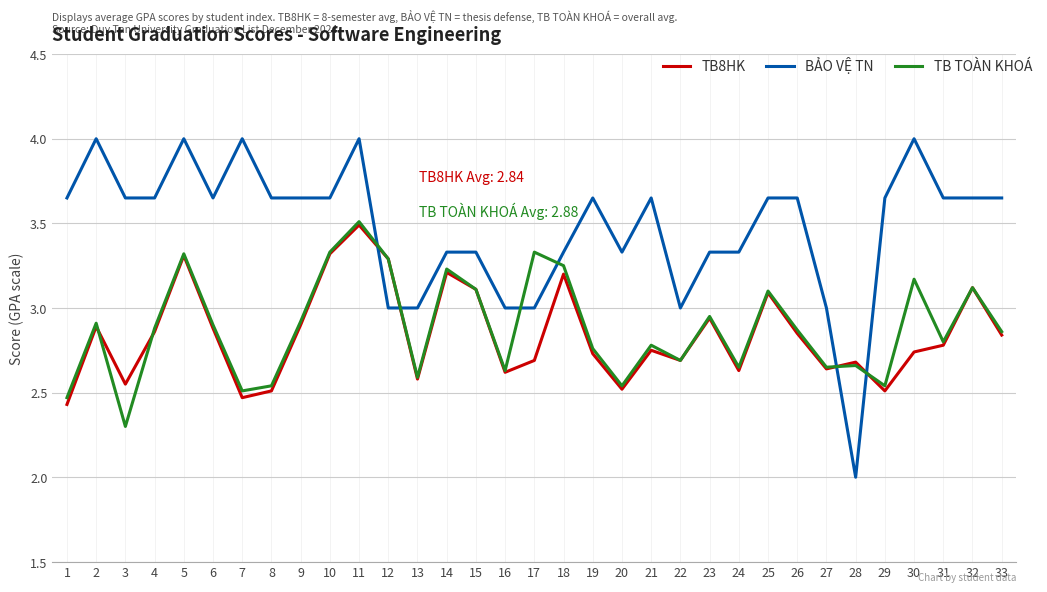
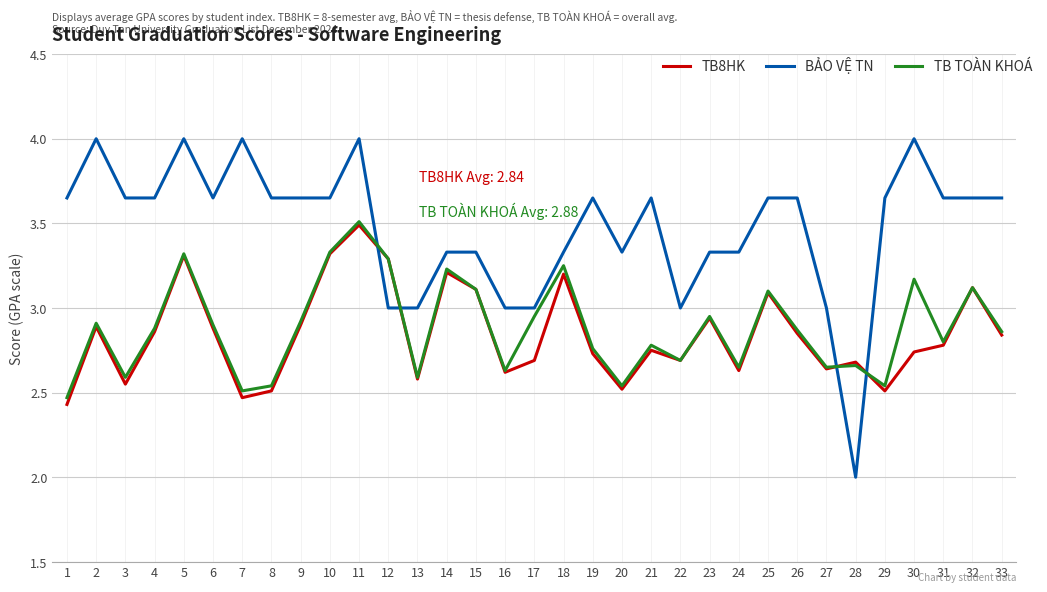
TB TOÀN KHOÁ, 3: 2.30 -> 2.59
TB TOÀN KHOÁ, 17: 3.33 -> 2.95
